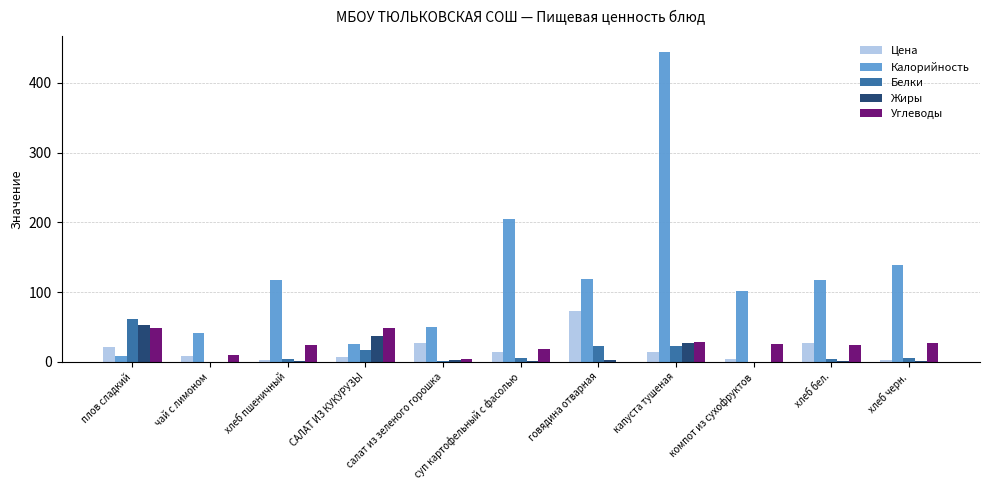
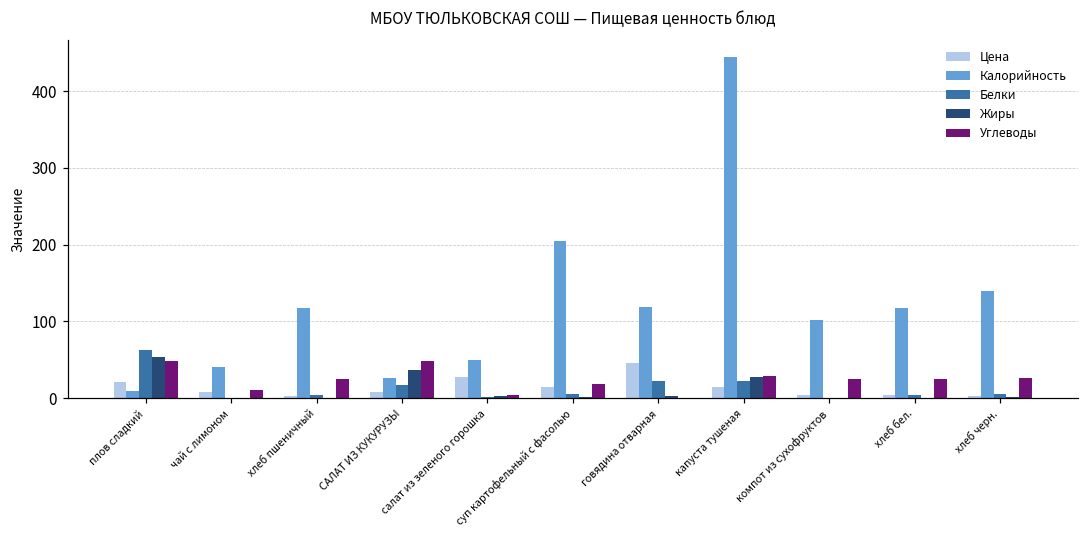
Цена, говядина отварная: 70 -> 50
Цена, хлеб бел.: 30 -> 0
